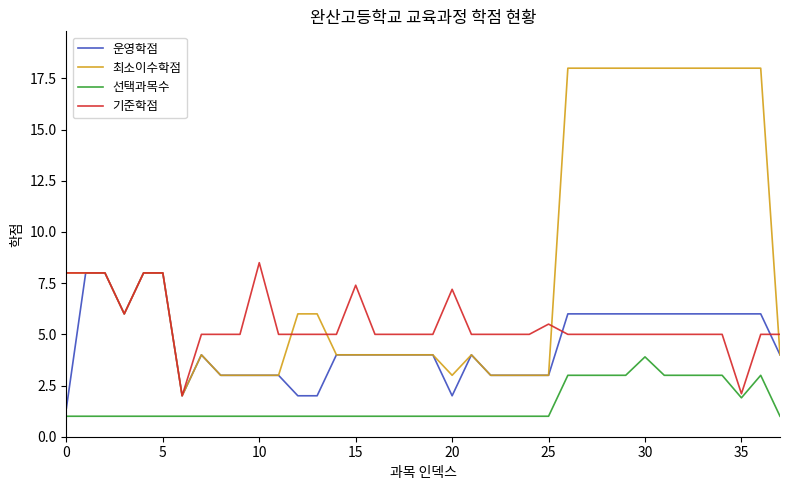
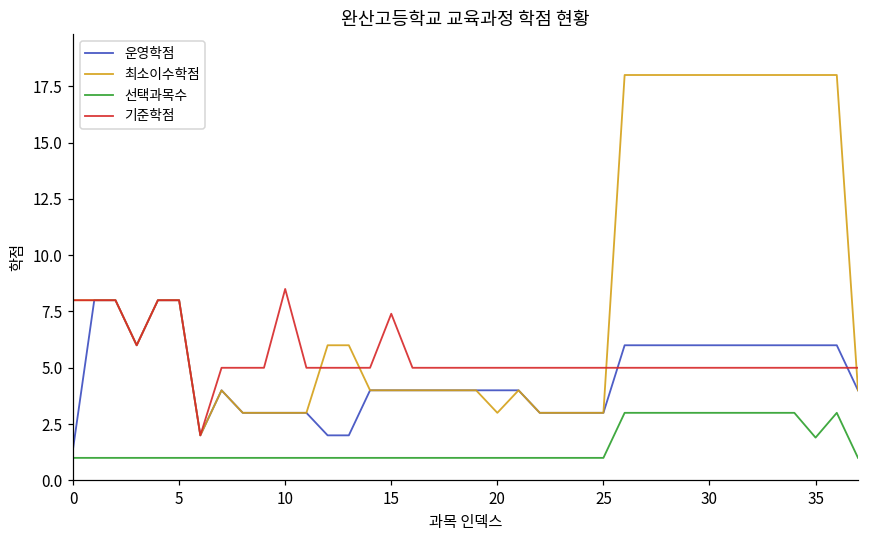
운영학점, 20: 2 -> 4
기준학점, 20: 7.2 -> 5.0
기준학점, 25: 5.5 -> 5.0
선택과목수, 30: 3.9 -> 3.0
기준학점, 35: 2.1 -> 5.0
